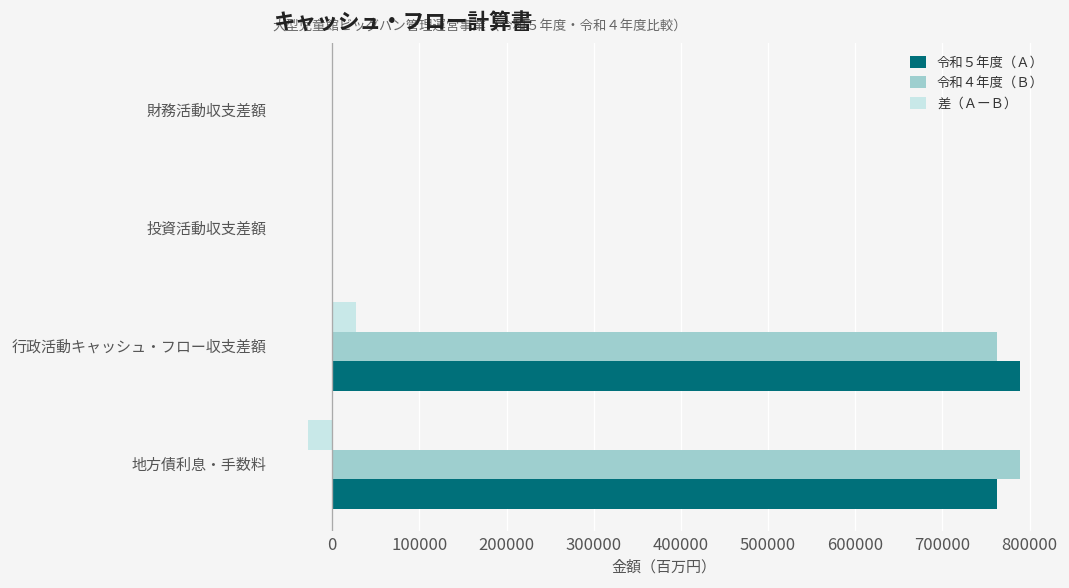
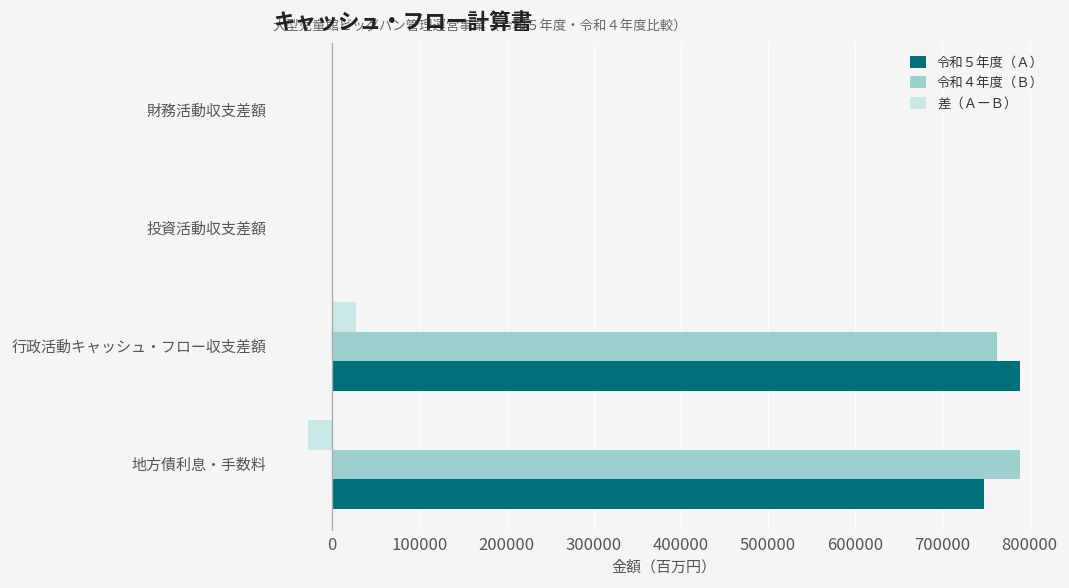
令和５年度（Ａ）, 地方債利息・手数料: 760000 -> 750000
